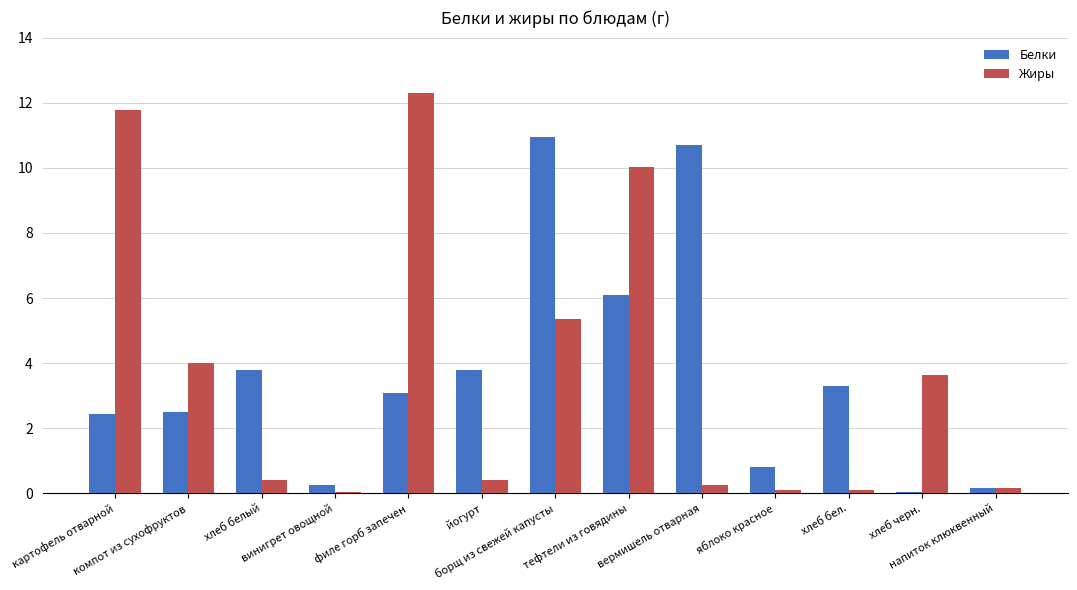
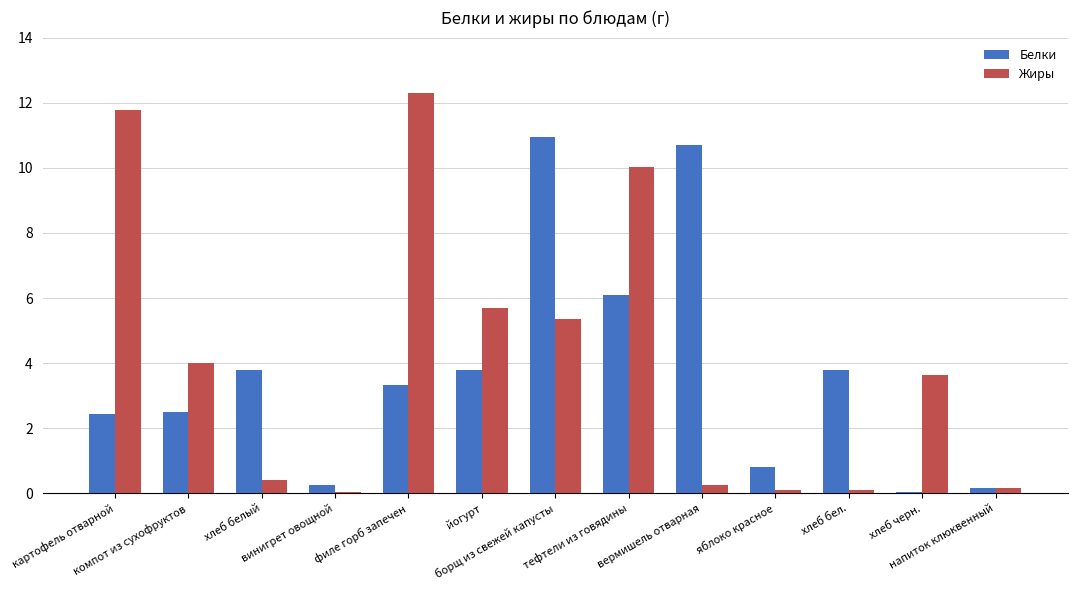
Белки, филе горб запечен: 3.1 -> 3.3
Жиры, йогурт: 0.4 -> 5.7
Белки, хлеб бел.: 3.3 -> 3.8
